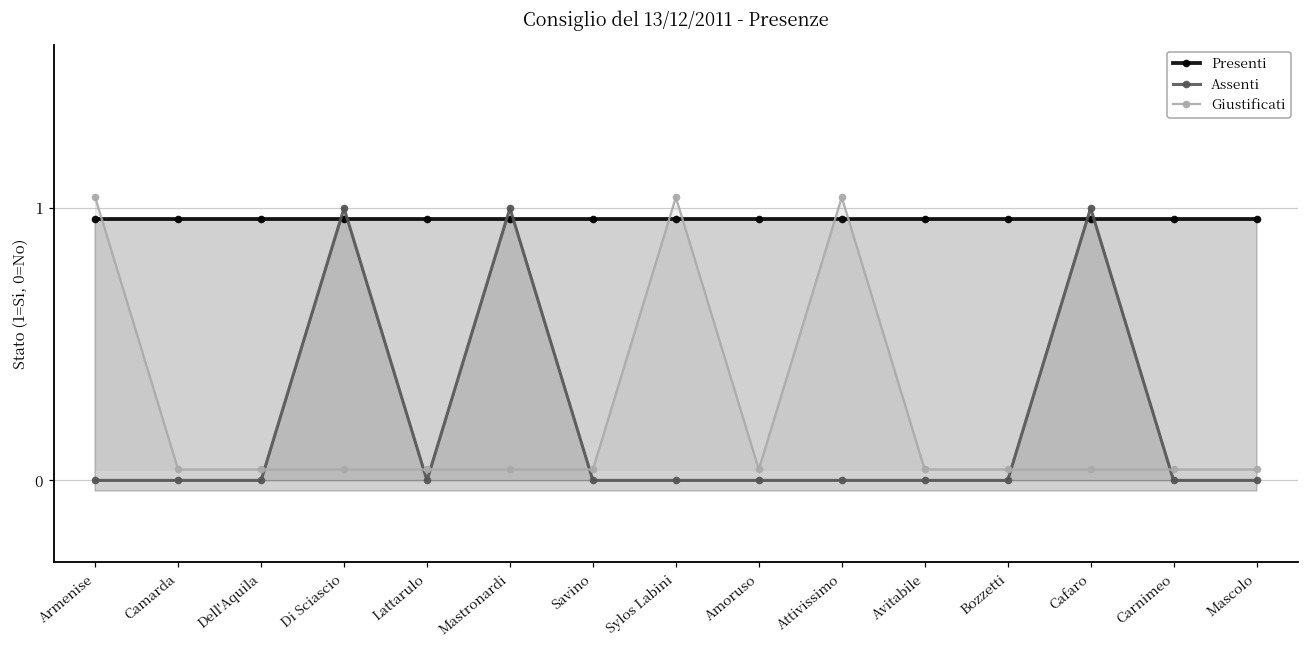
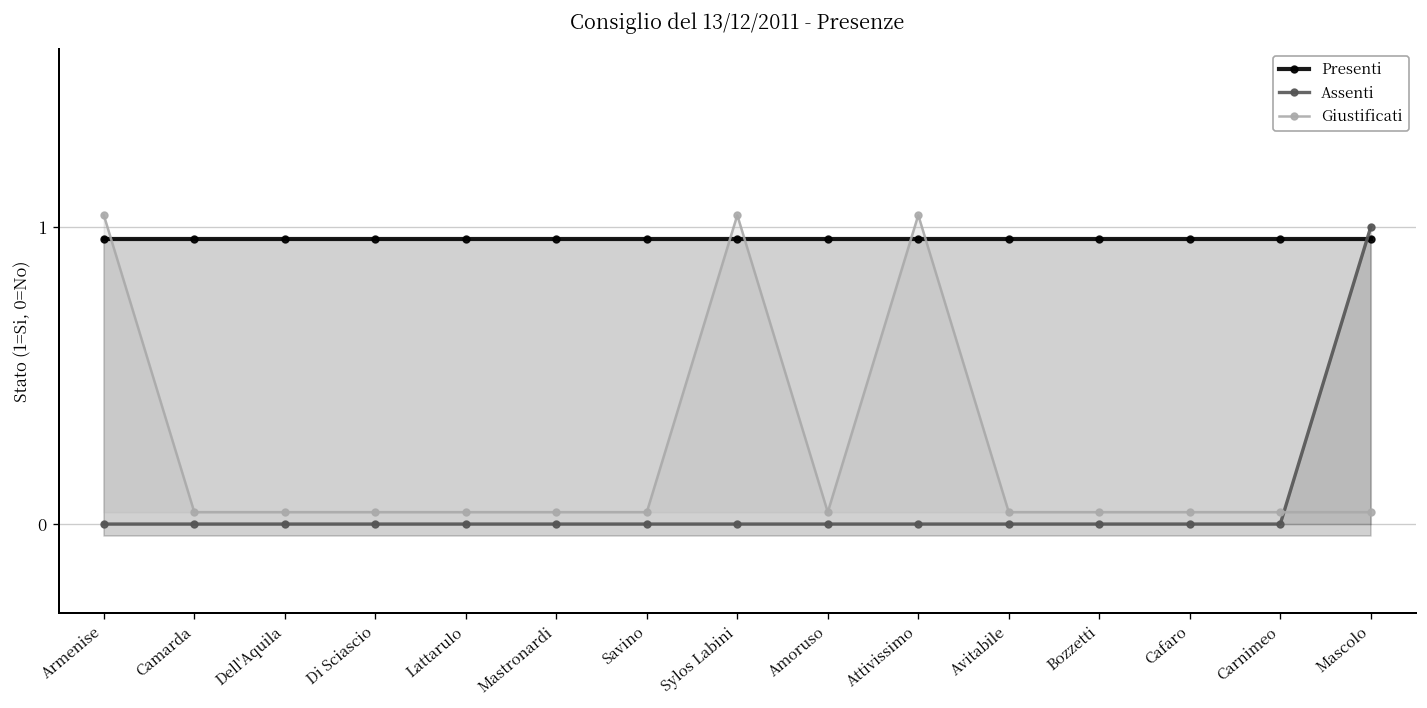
Assenti, Di Sciascio: 1 -> 0
Assenti, Mastronardi: 1 -> 0
Assenti, Cafaro: 1 -> 0
Assenti, Mascolo: 0 -> 1
